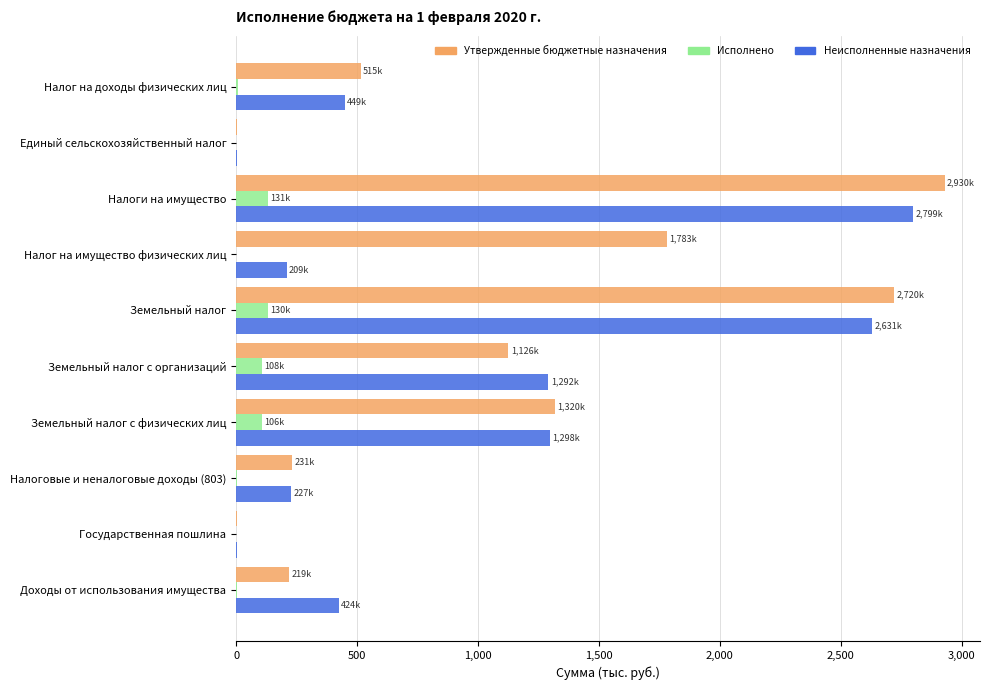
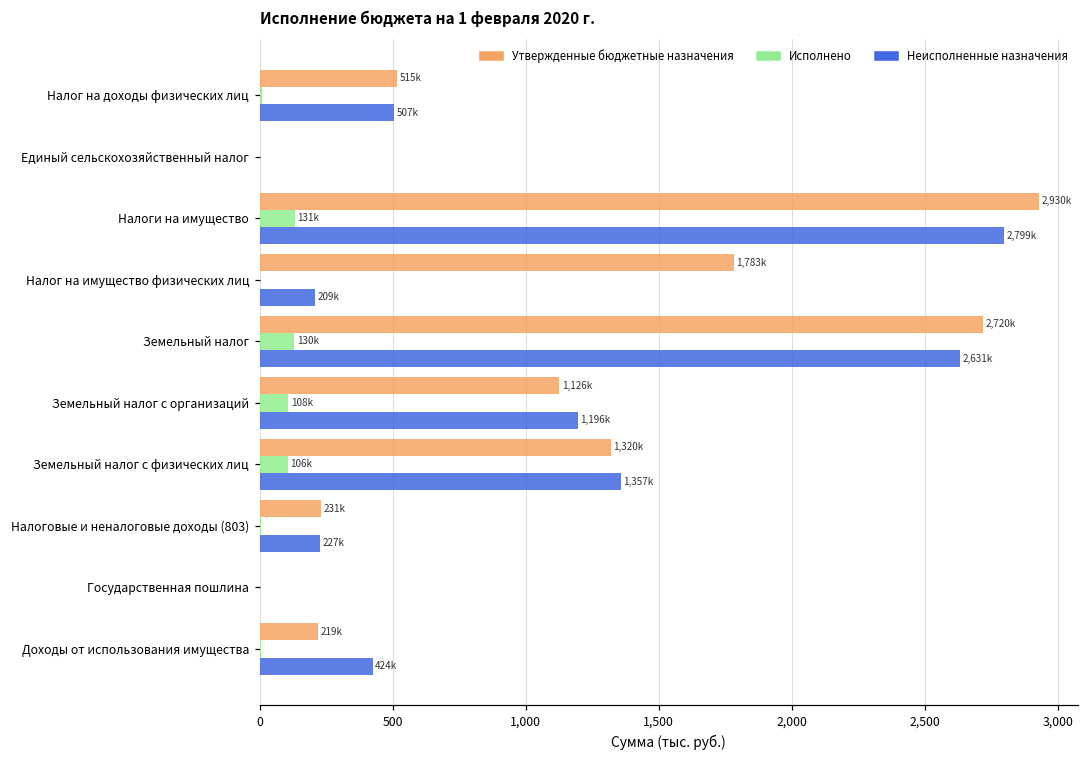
Неисполненные назначения, Налог на доходы физических лиц: 449k -> 507k
Неисполненные назначения, Земельный налог с организаций: 1,292k -> 1,196k
Неисполненные назначения, Земельный налог с физических лиц: 1,298k -> 1,357k
